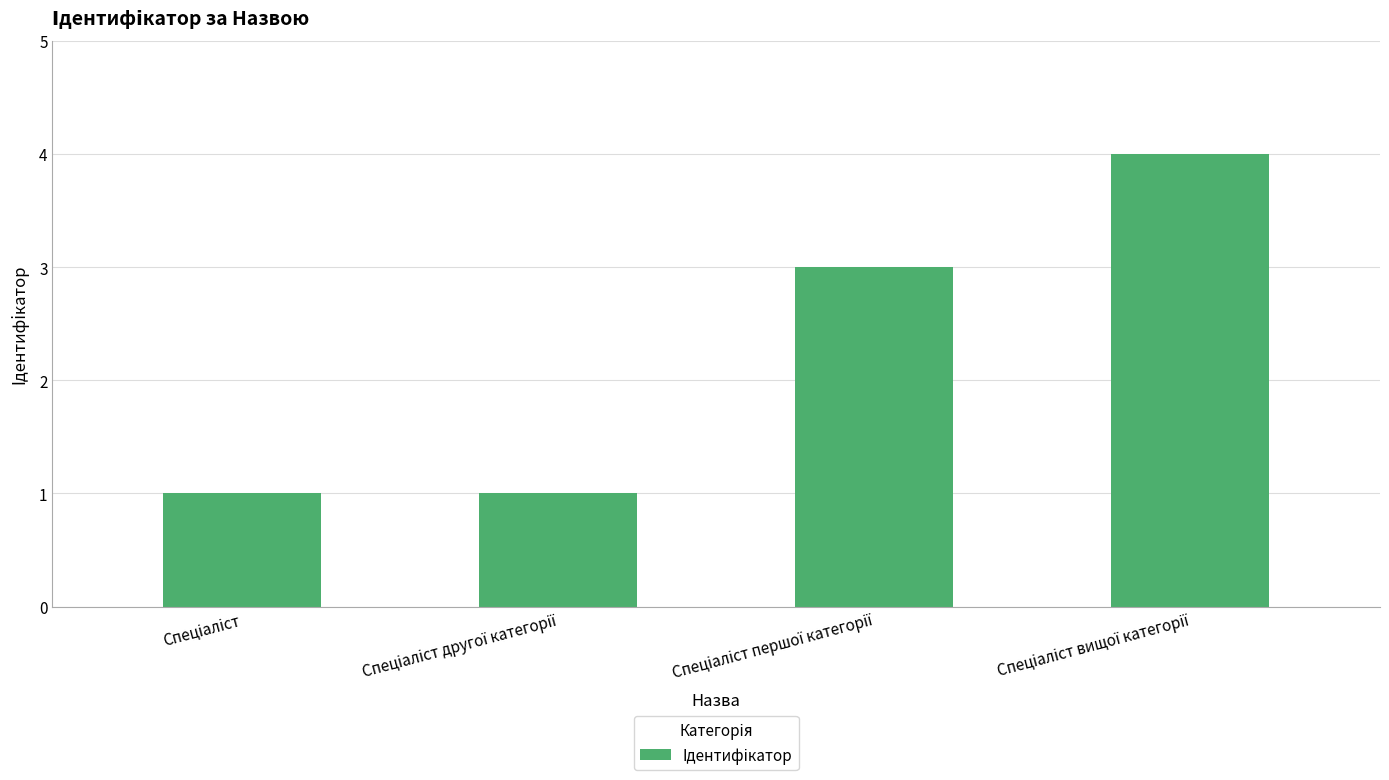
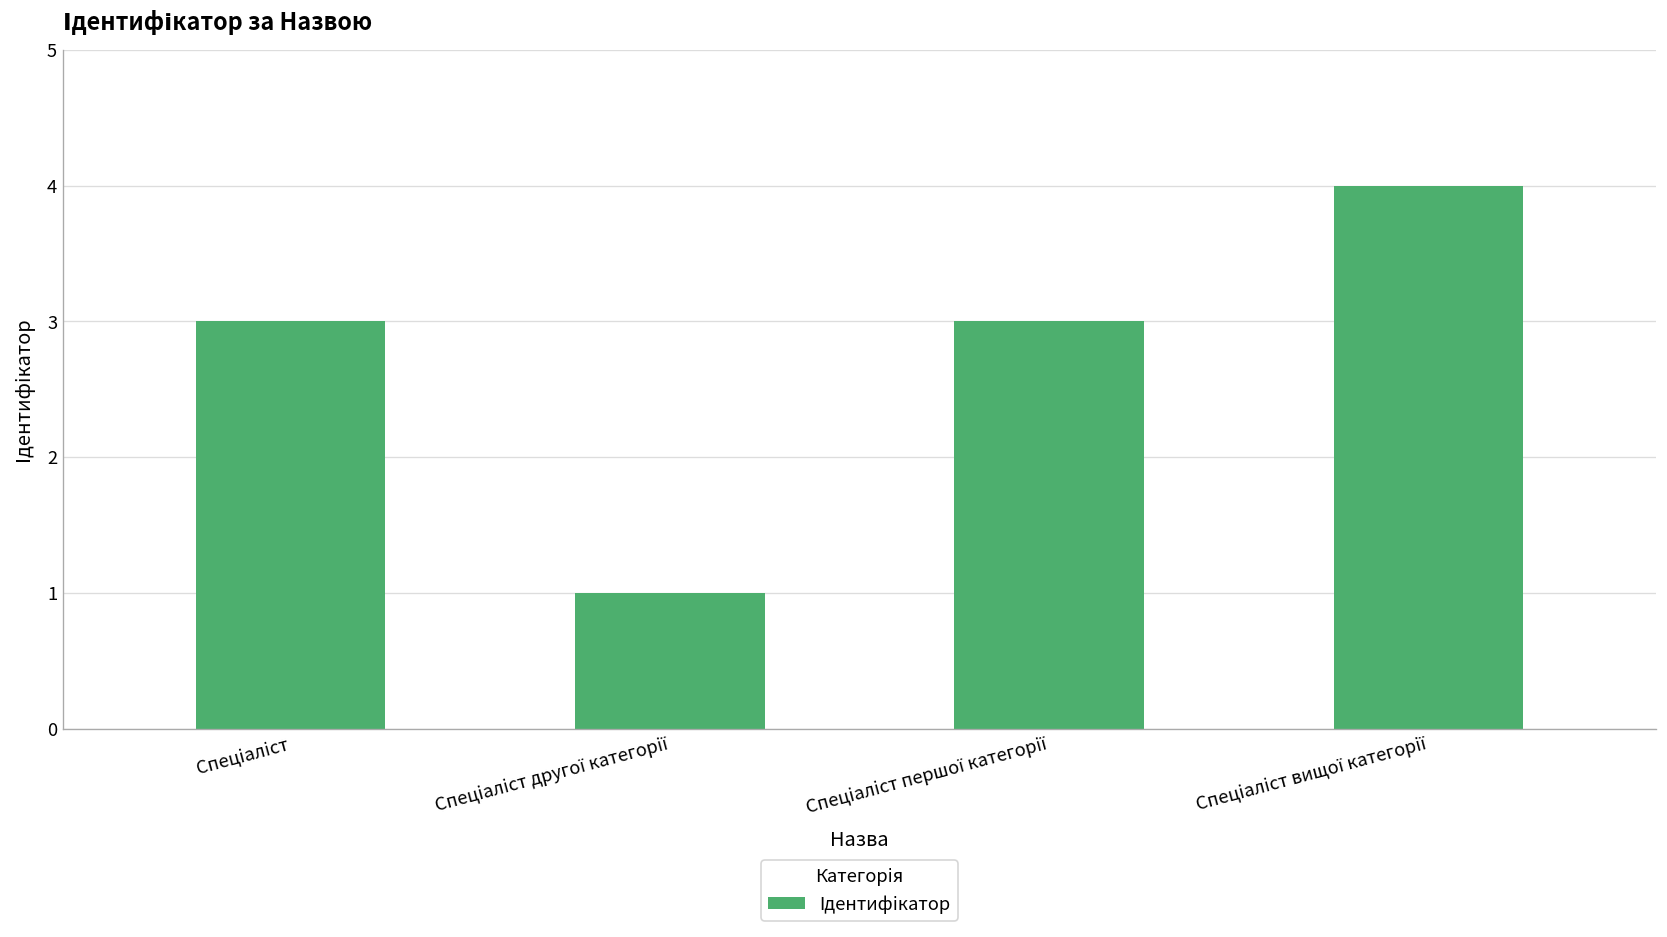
Спеціаліст: 1 -> 3
